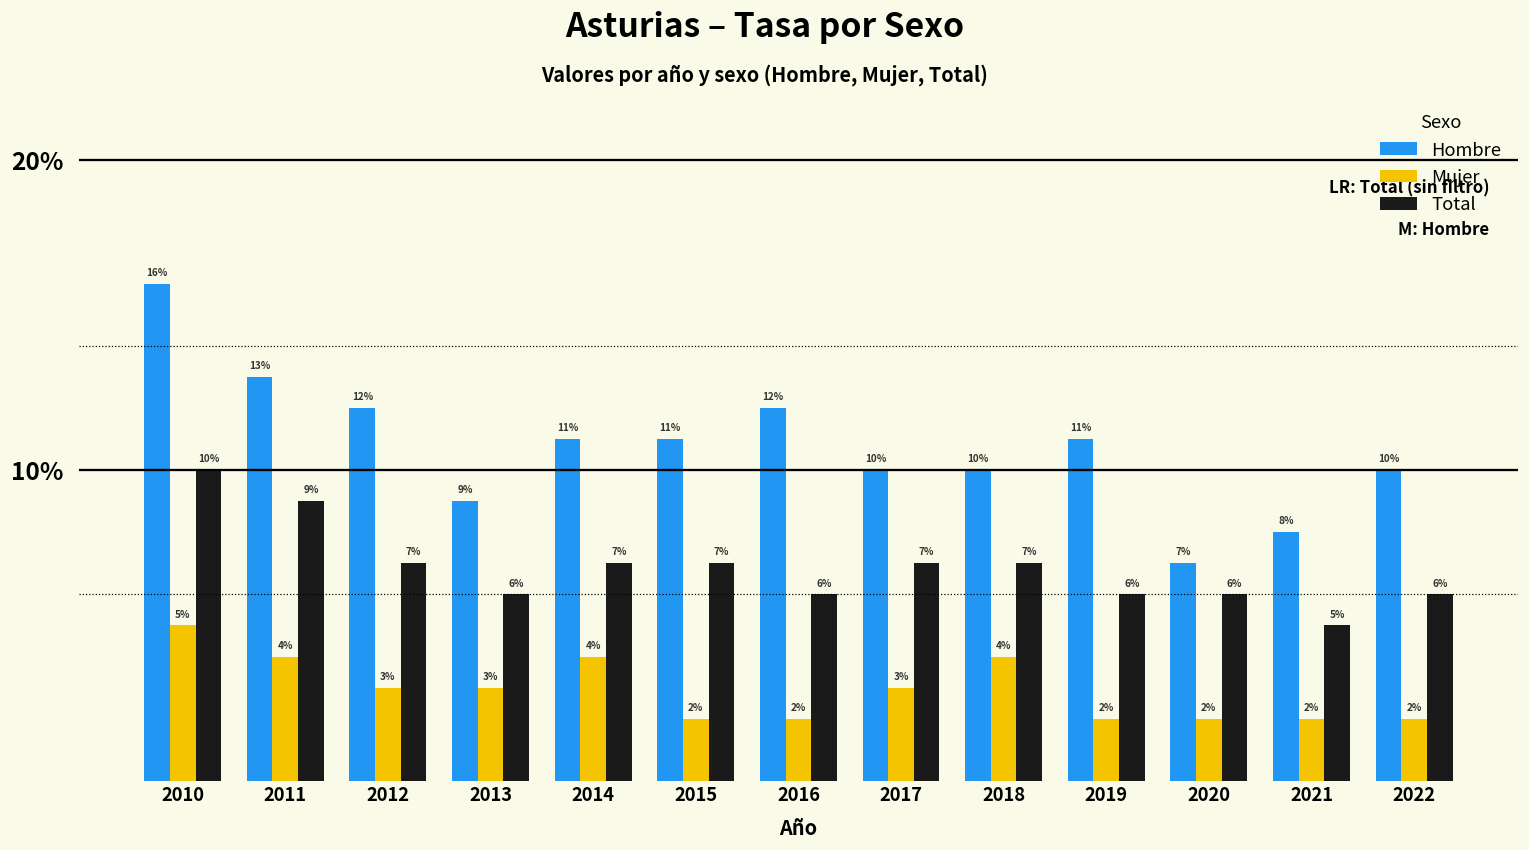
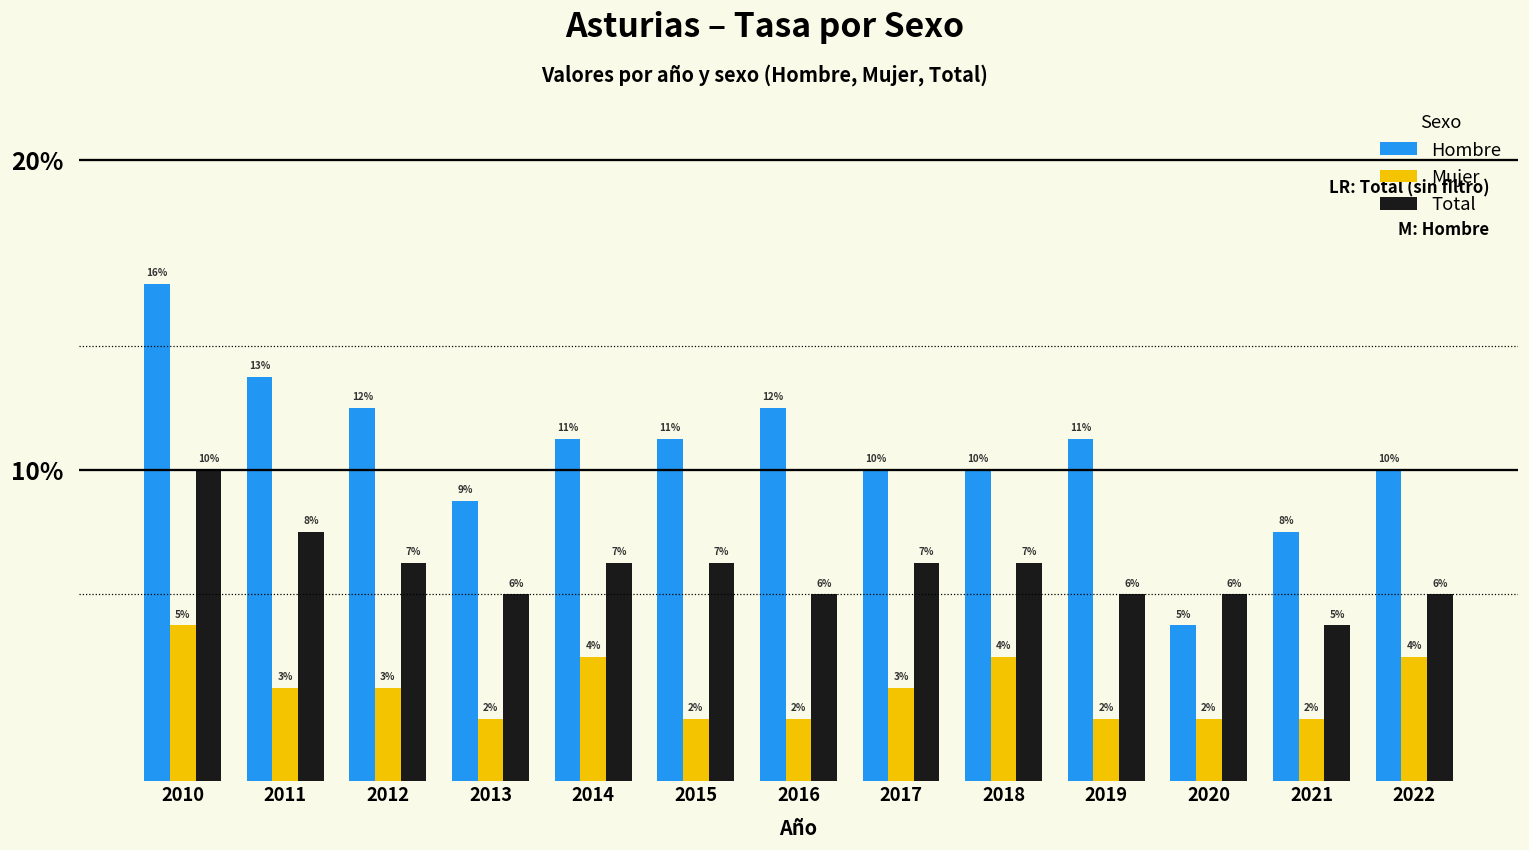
Mujer, 2011: 4% -> 3%
Total, 2011: 9% -> 8%
Mujer, 2013: 3% -> 2%
Hombre, 2020: 7% -> 5%
Mujer, 2022: 2% -> 4%
